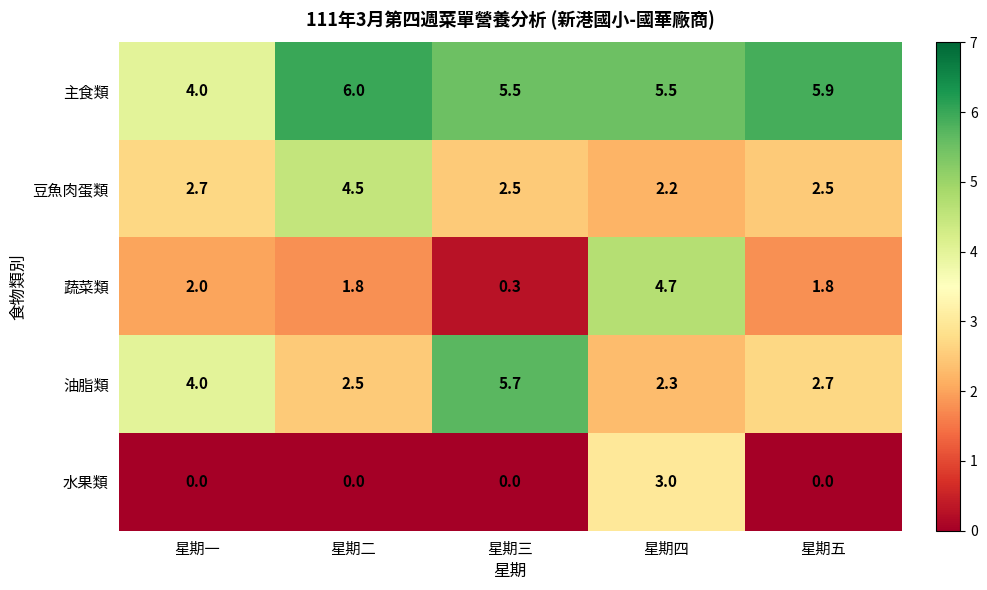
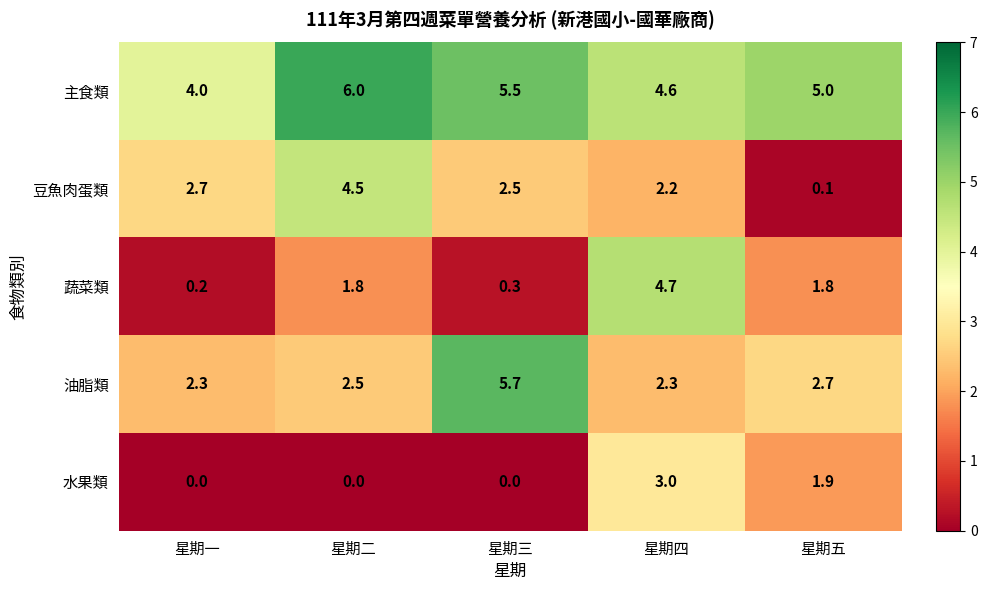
主食類, 星期四: 5.5 -> 4.6
主食類, 星期五: 5.9 -> 5.0
豆魚肉蛋類, 星期五: 2.5 -> 0.1
蔬菜類, 星期一: 2.0 -> 0.2
油脂類, 星期一: 4.0 -> 2.3
水果類, 星期五: 0.0 -> 1.9
